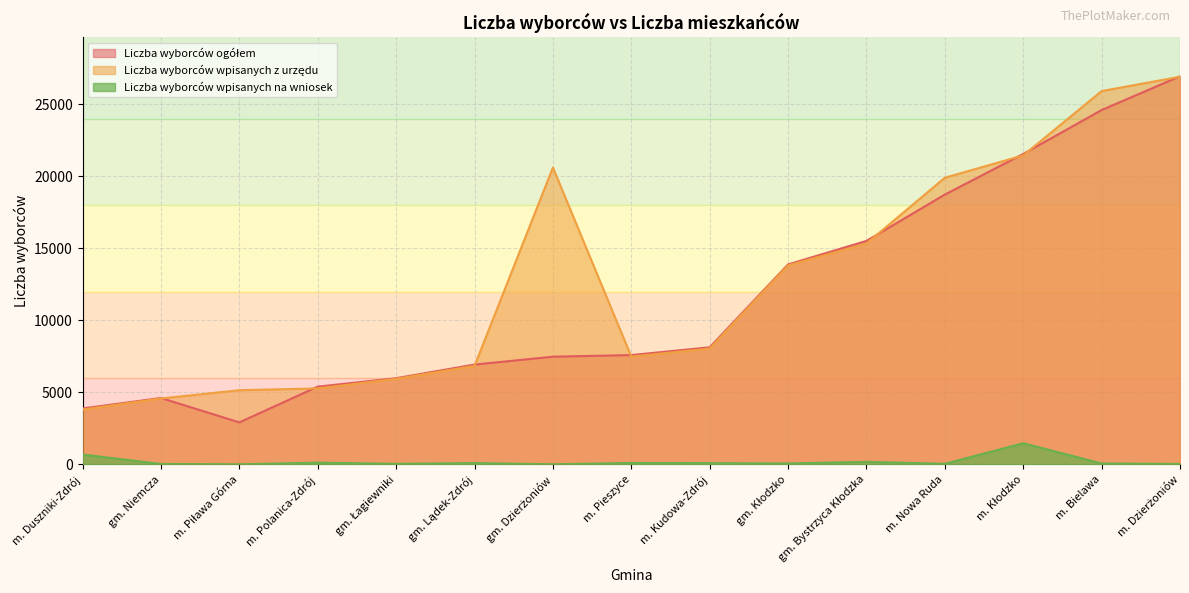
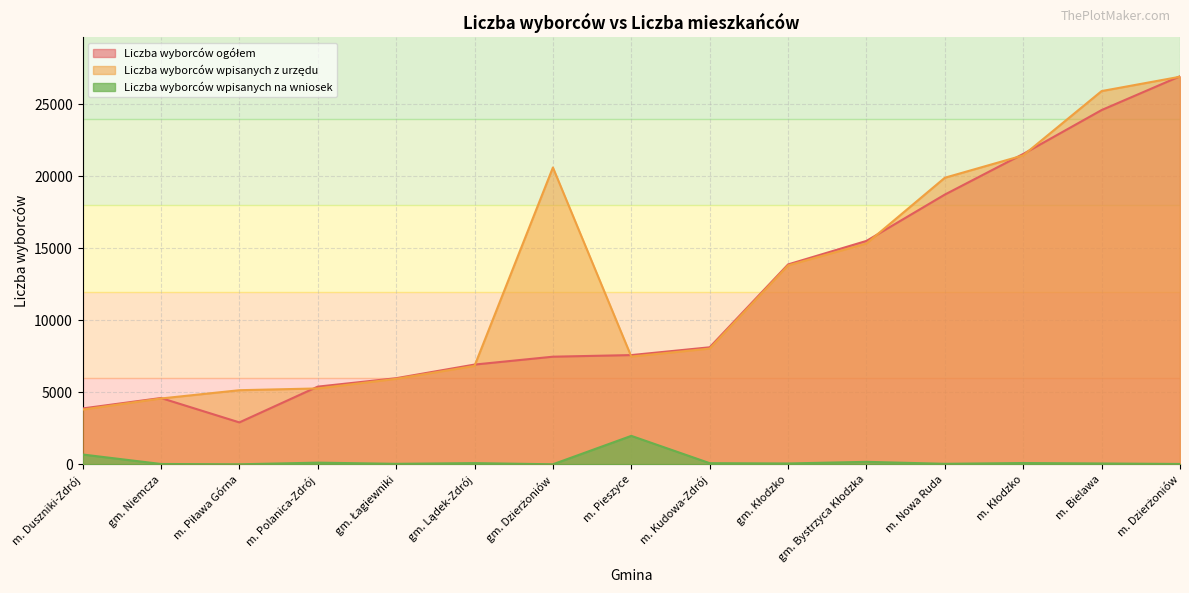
Liczba wyborców wpisanych na wniosek, m. Pieszyce: 100 -> 2000
Liczba wyborców wpisanych na wniosek, m. Kłodzko: 1500 -> 100
